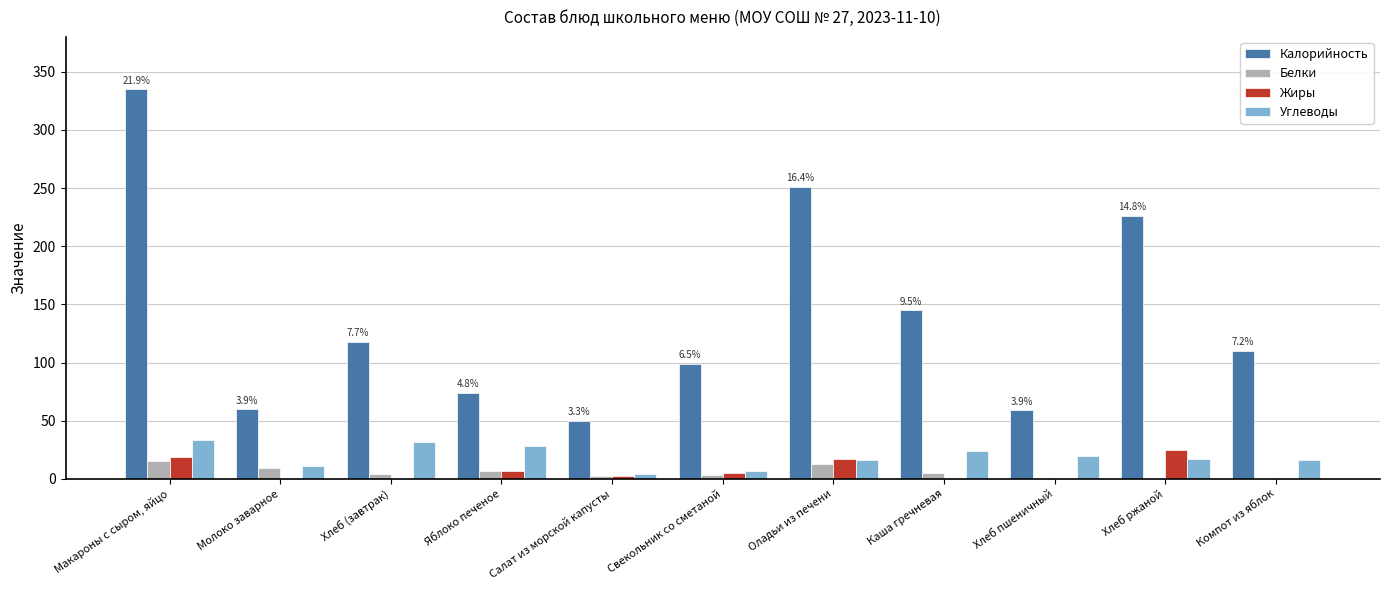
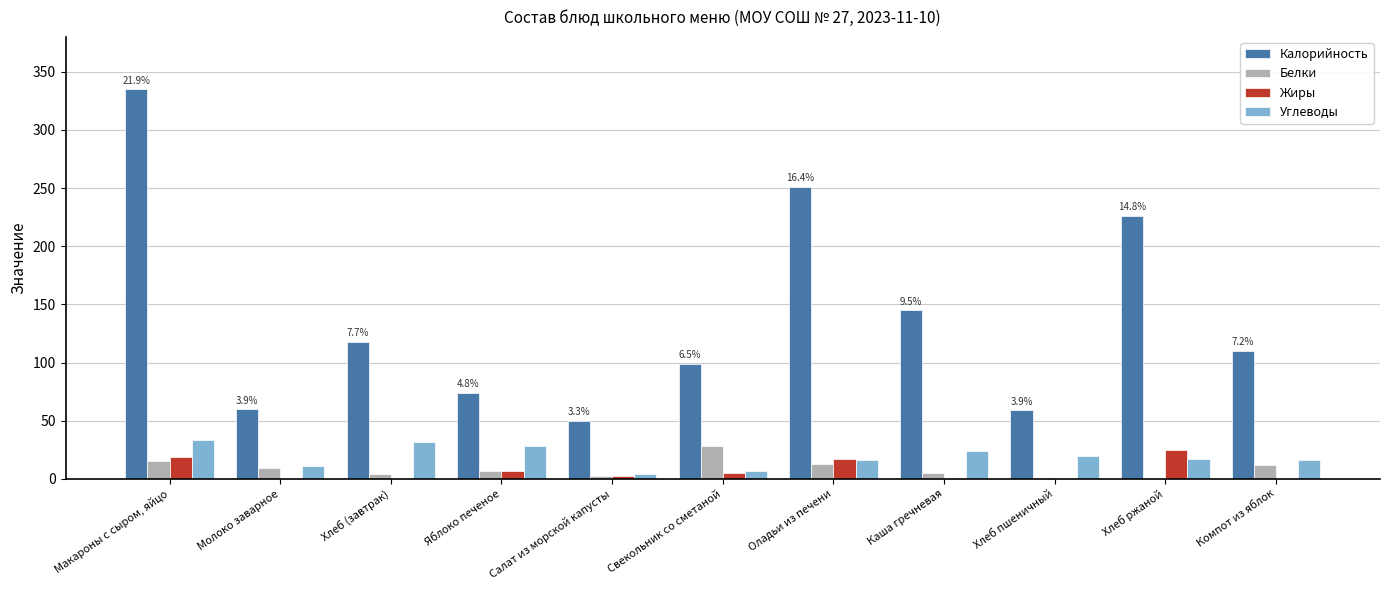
Белки, Свекольник со сметаной: 3 -> 28
Белки, Компот из яблок: 1 -> 12
